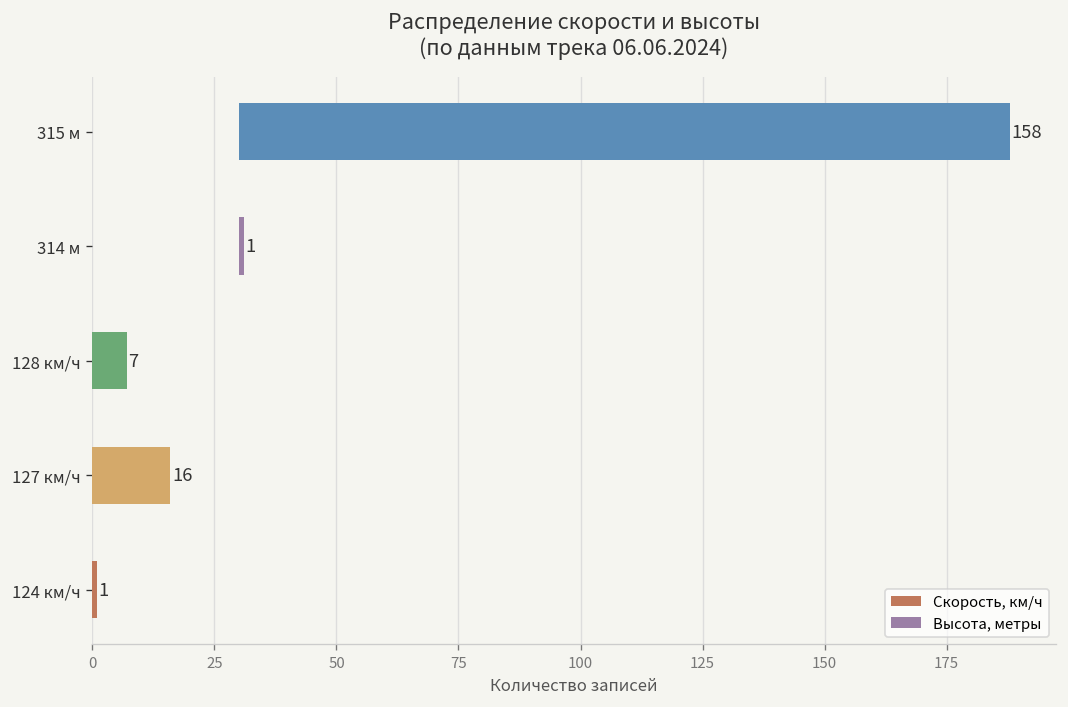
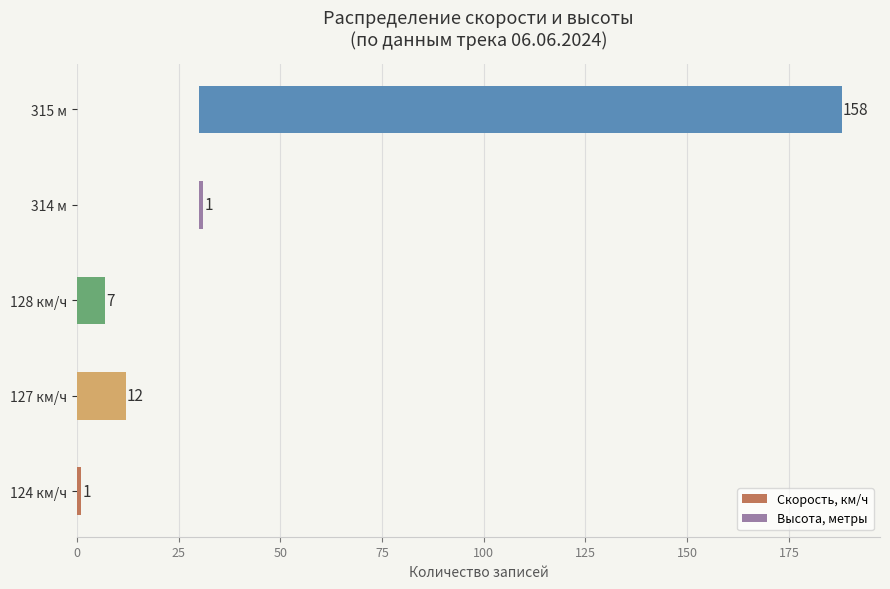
Скорость, км/ч, 127 км/ч: 16 -> 12
